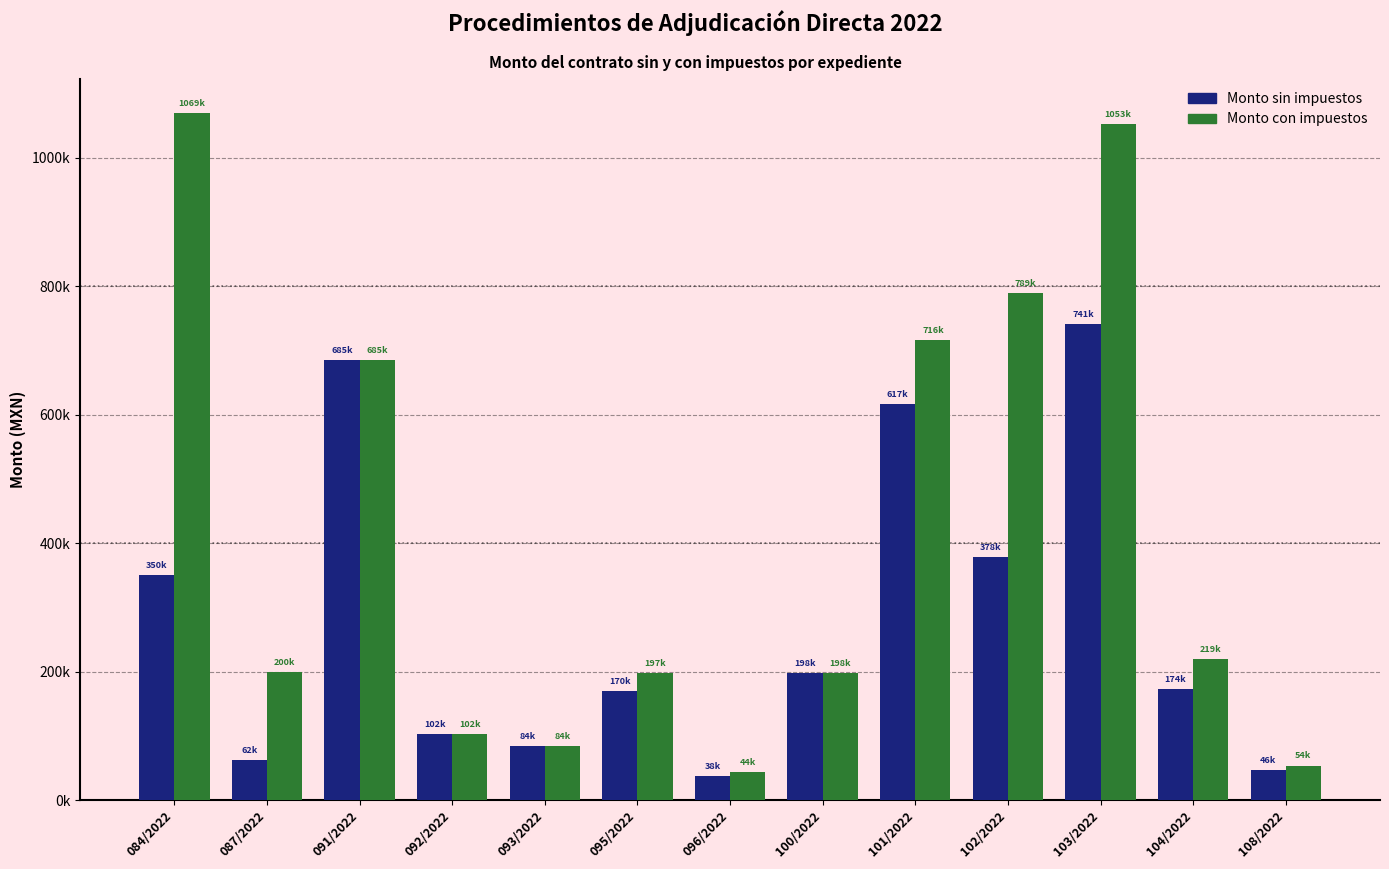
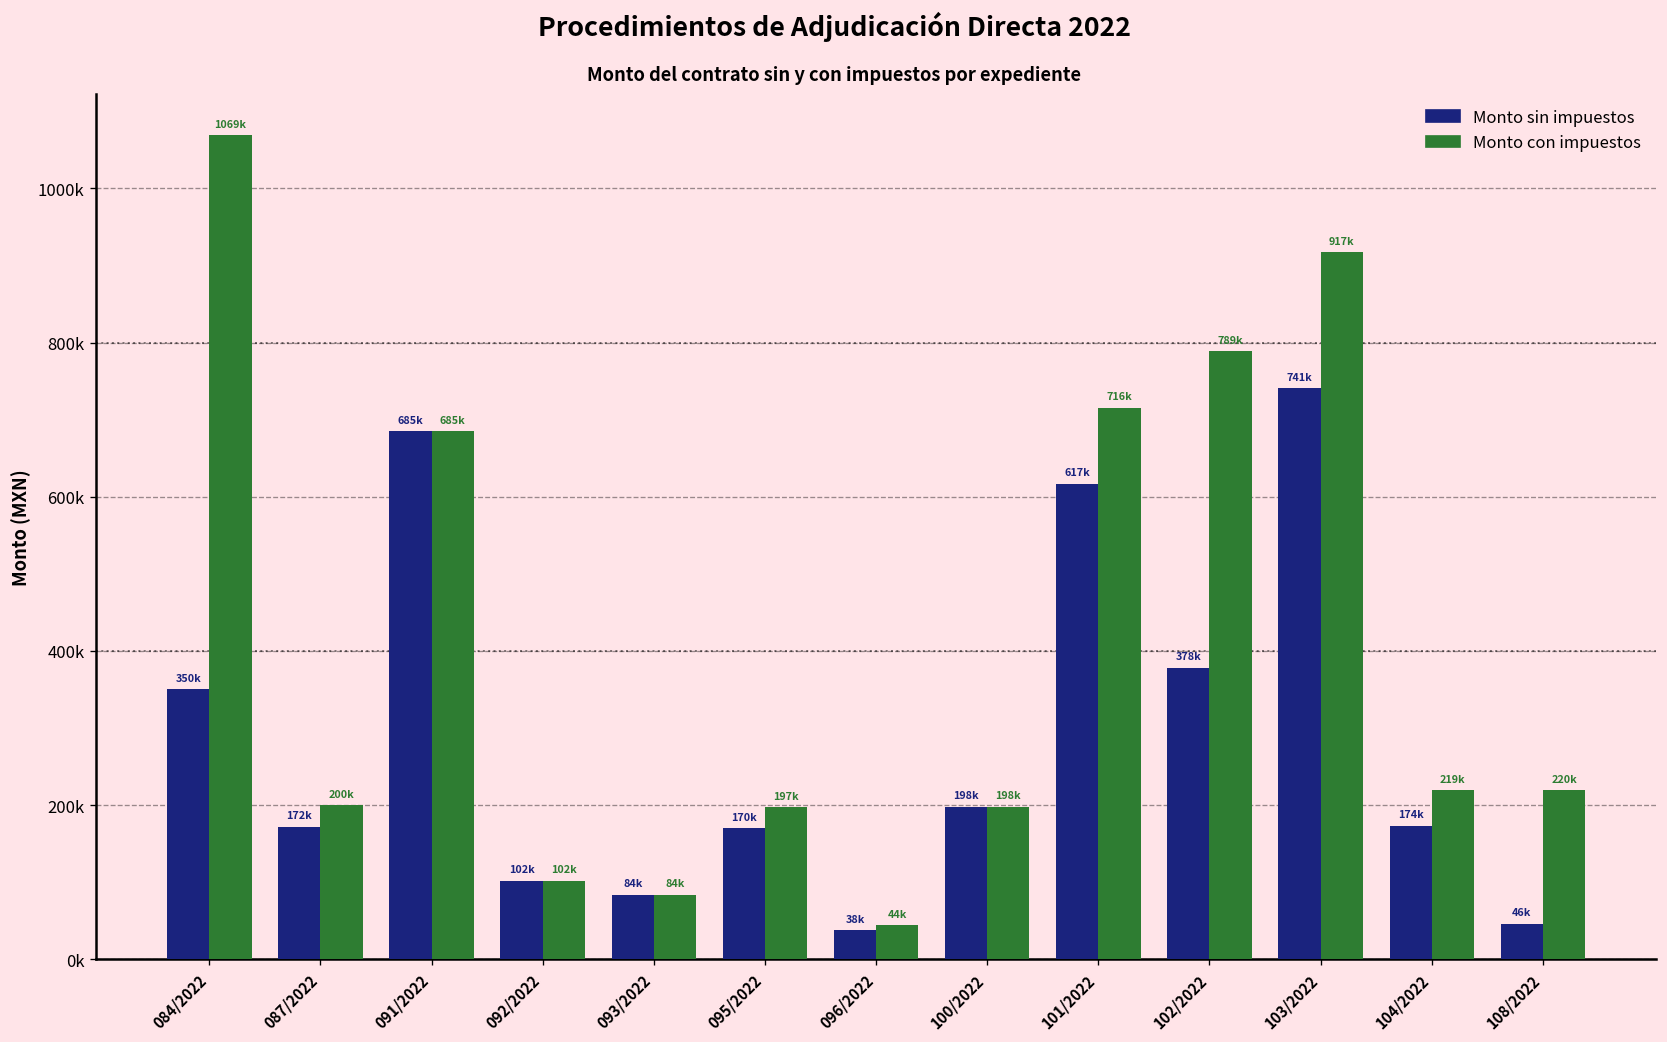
Monto sin impuestos, 087/2022: 62k -> 172k
Monto con impuestos, 103/2022: 1053k -> 917k
Monto con impuestos, 108/2022: 54k -> 220k
